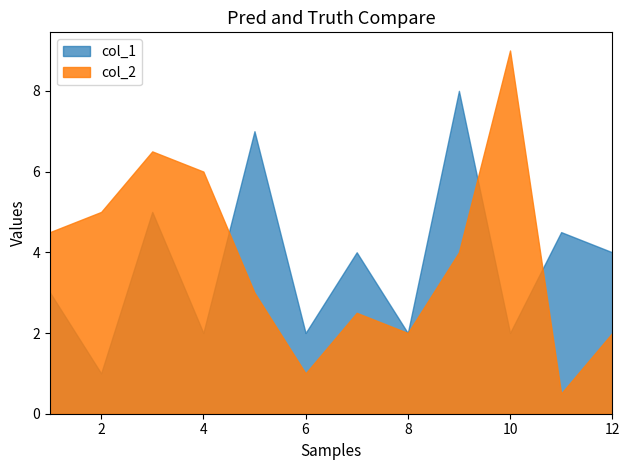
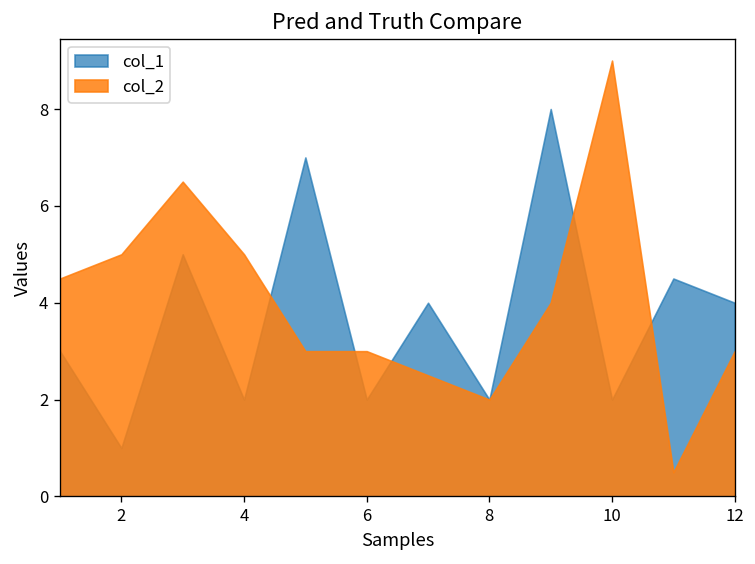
col_2, 4: 6 -> 5
col_2, 6: 1 -> 3
col_2, 12: 2 -> 3
